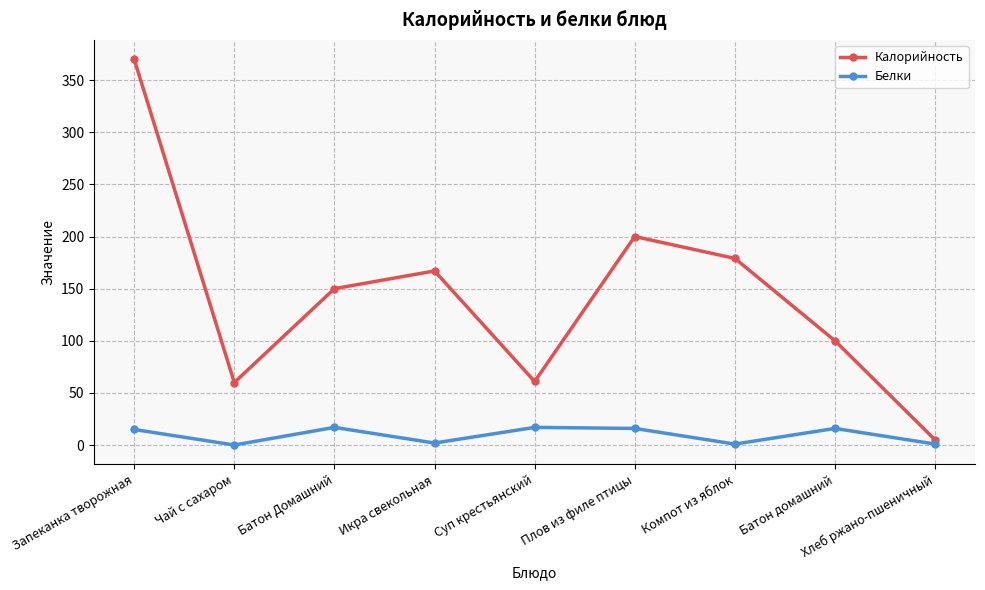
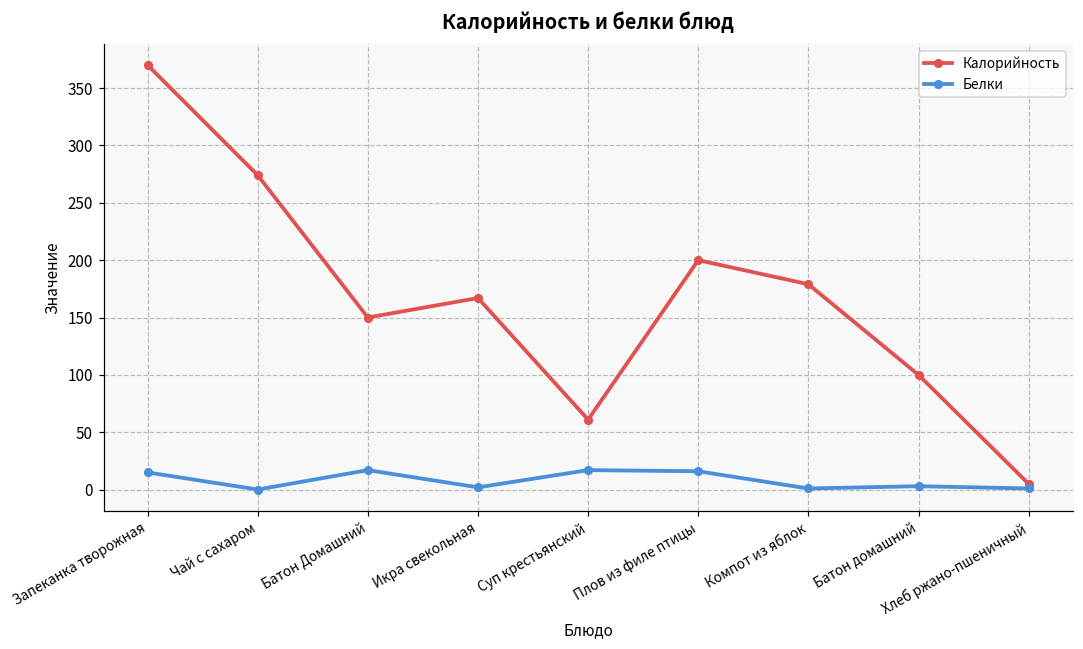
Калорийность, Чай с сахаром: 60 -> 274
Белки, Батон домашний: 16 -> 3
